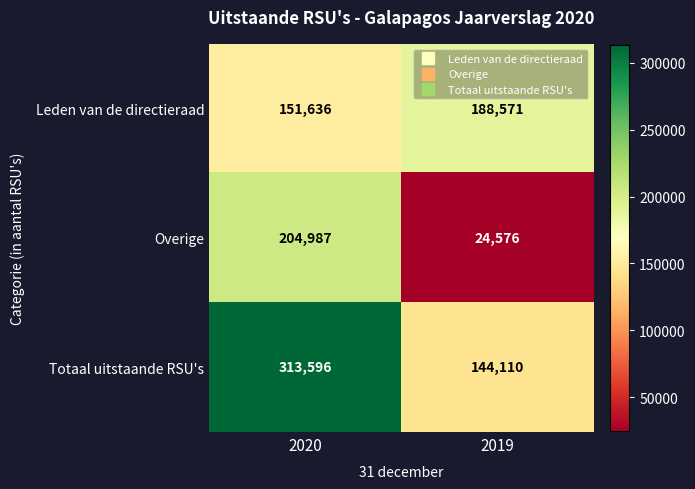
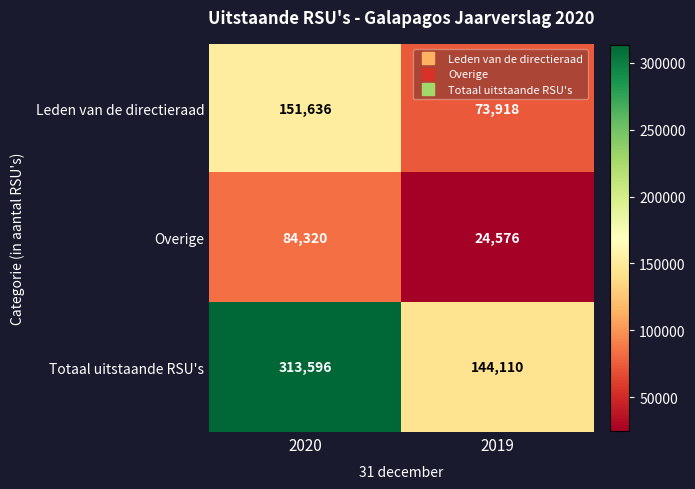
Leden van de directieraad, 2019: 188,571 -> 73,918
Overige, 2020: 204,987 -> 84,320
